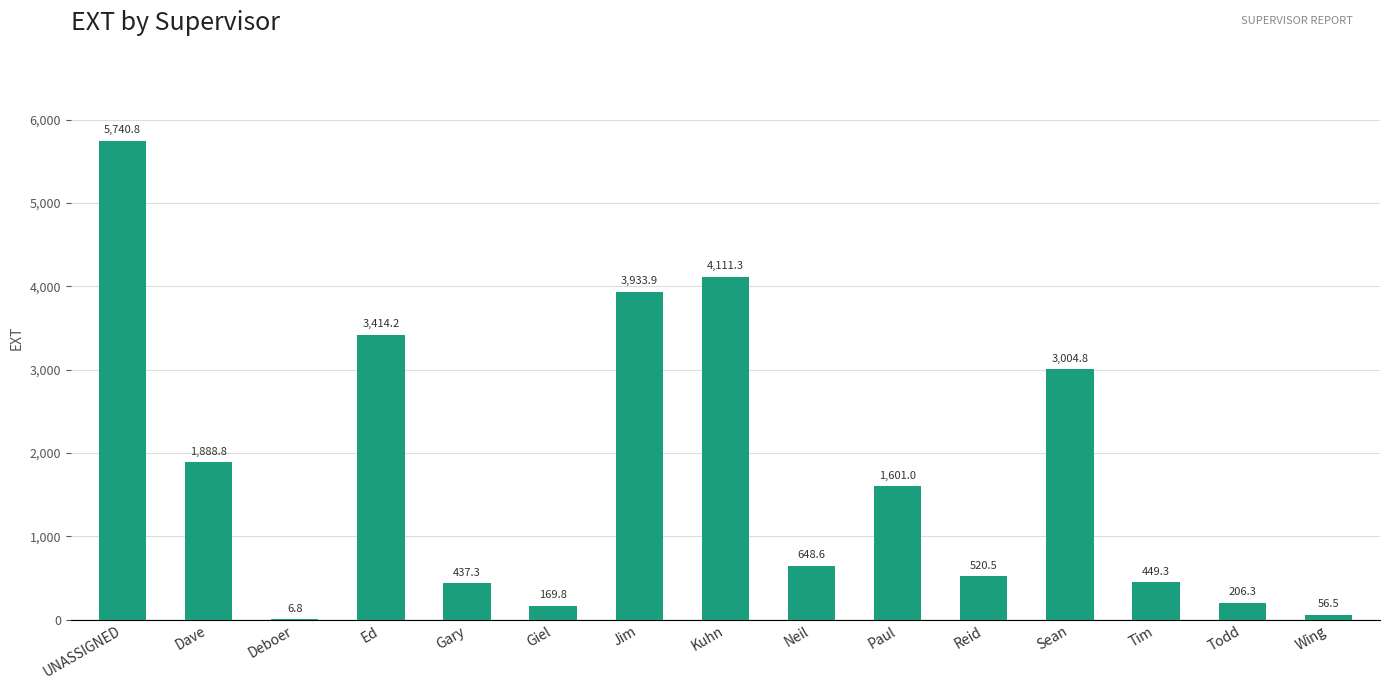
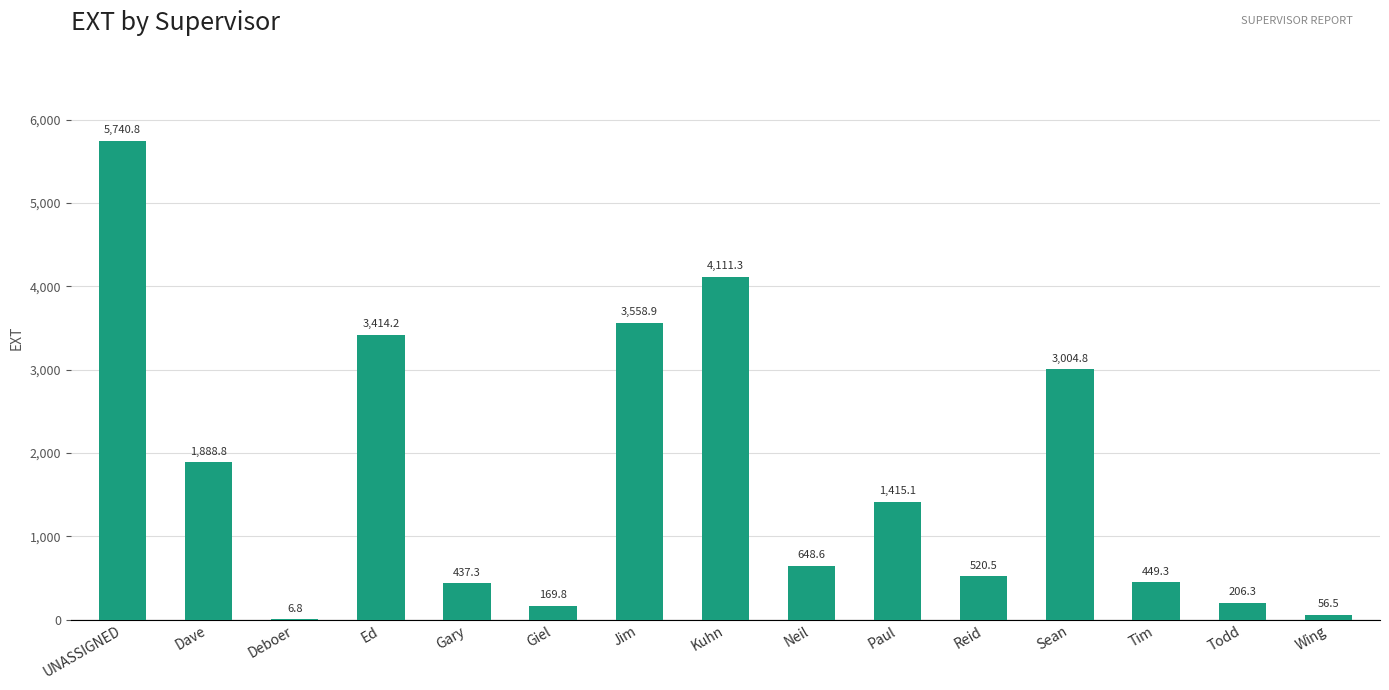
Jim: 3,933.9 -> 3,558.9
Paul: 1,601.0 -> 1,415.1
